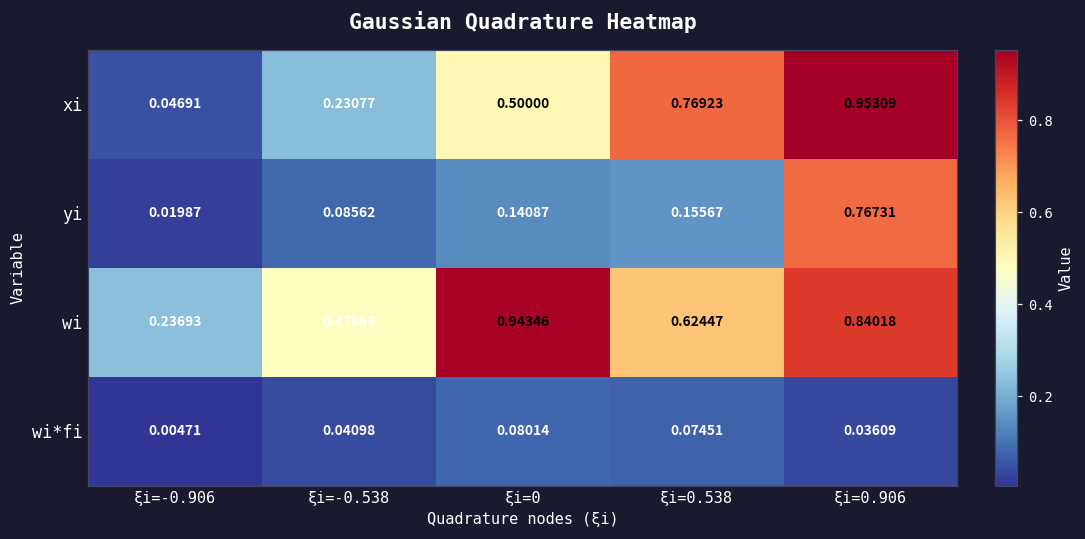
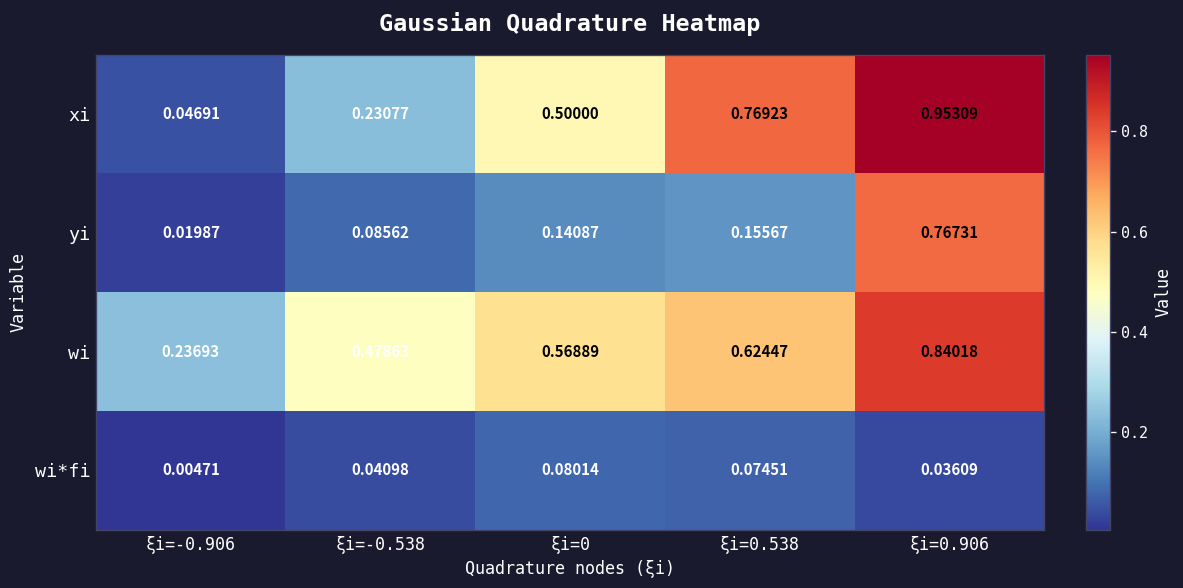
wi, ξi=0: 0.94346 -> 0.56889
